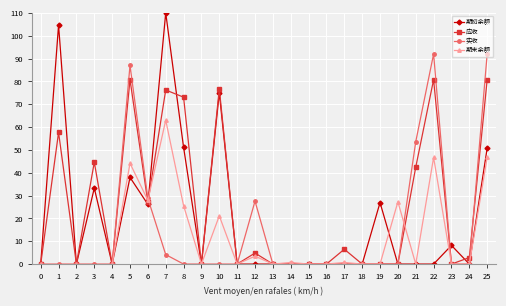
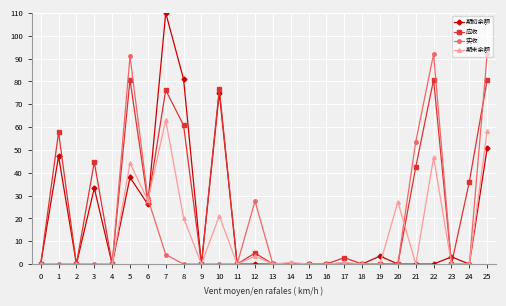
期初余额, 1: 105 -> 47
实收, 5: 87 -> 91
期初余额, 8: 51 -> 81
应收, 8: 73 -> 61
期末余额, 8: 26 -> 20
应收, 17: 6 -> 3
期初余额, 19: 27 -> 4
期初余额, 23: 8 -> 3
应收, 24: 3 -> 36
期末余额, 25: 47 -> 58
